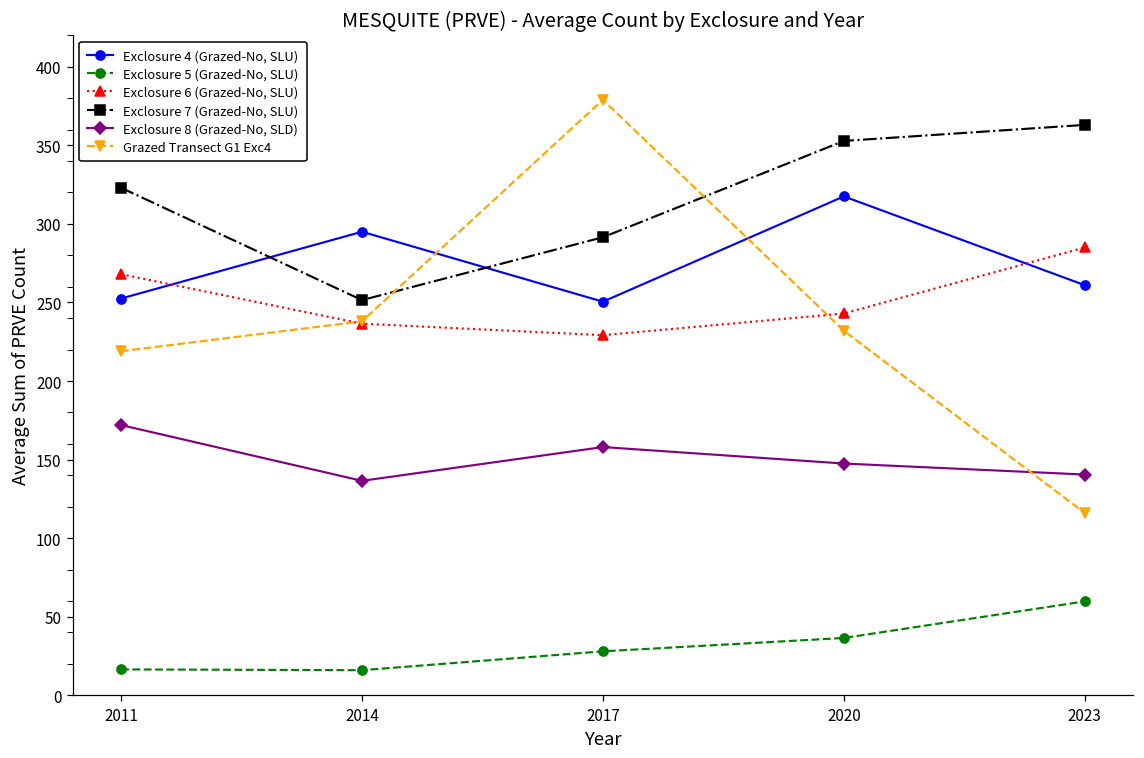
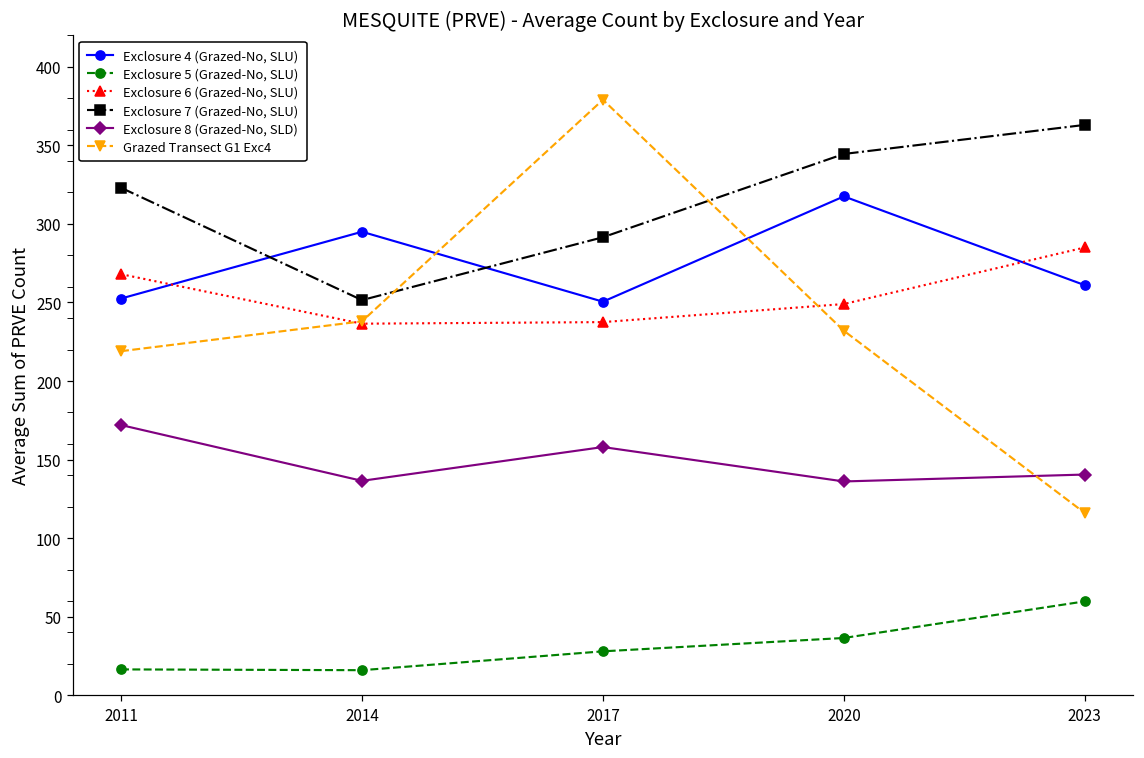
Exclosure 6 (Grazed-No, SLU), 2017: 229 -> 238
Exclosure 6 (Grazed-No, SLU), 2020: 243 -> 249
Exclosure 7 (Grazed-No, SLU), 2020: 353 -> 345
Exclosure 8 (Grazed-No, SLD), 2020: 148 -> 136
